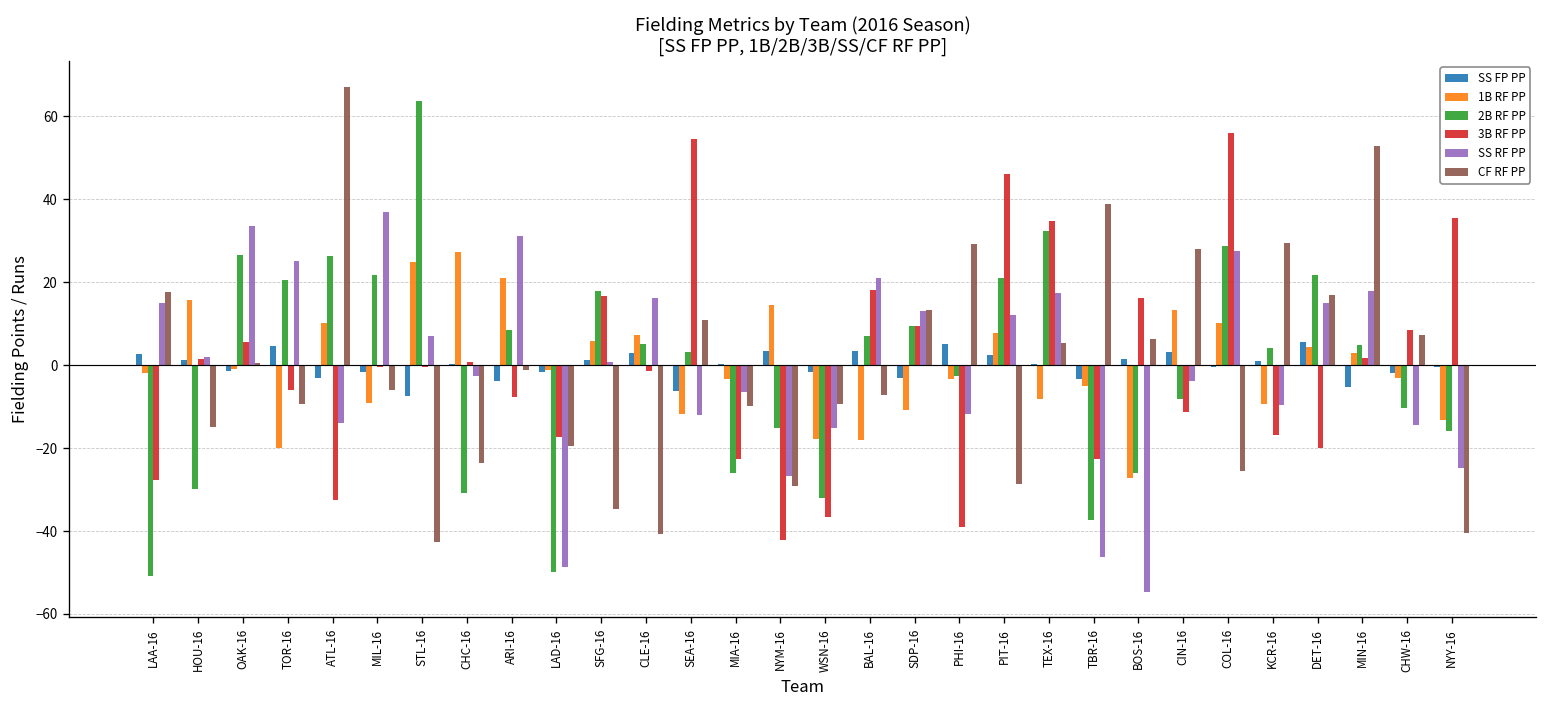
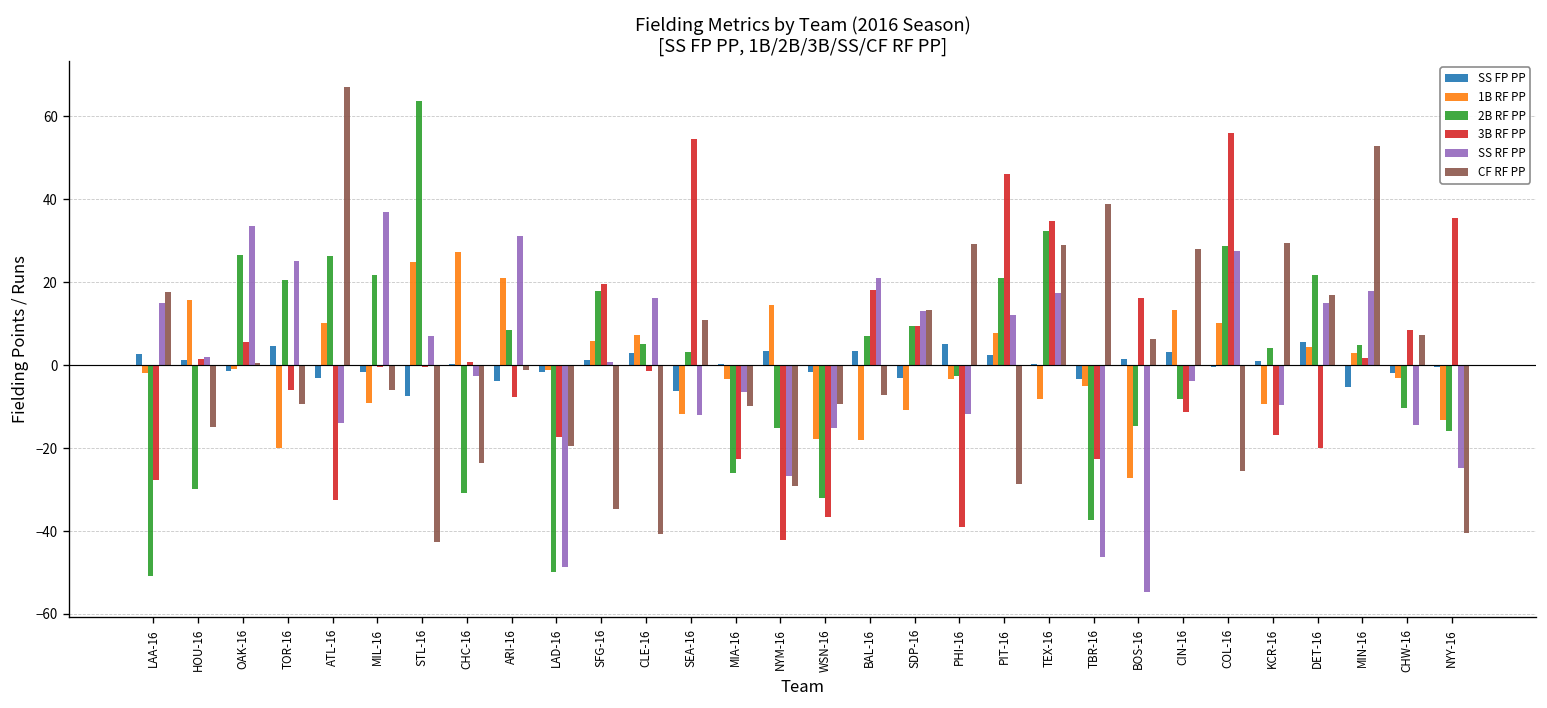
3B RF PP, SFG-16: 17 -> 19
CF RF PP, TEX-16: 5 -> 29
2B RF PP, BOS-16: -26 -> -15
